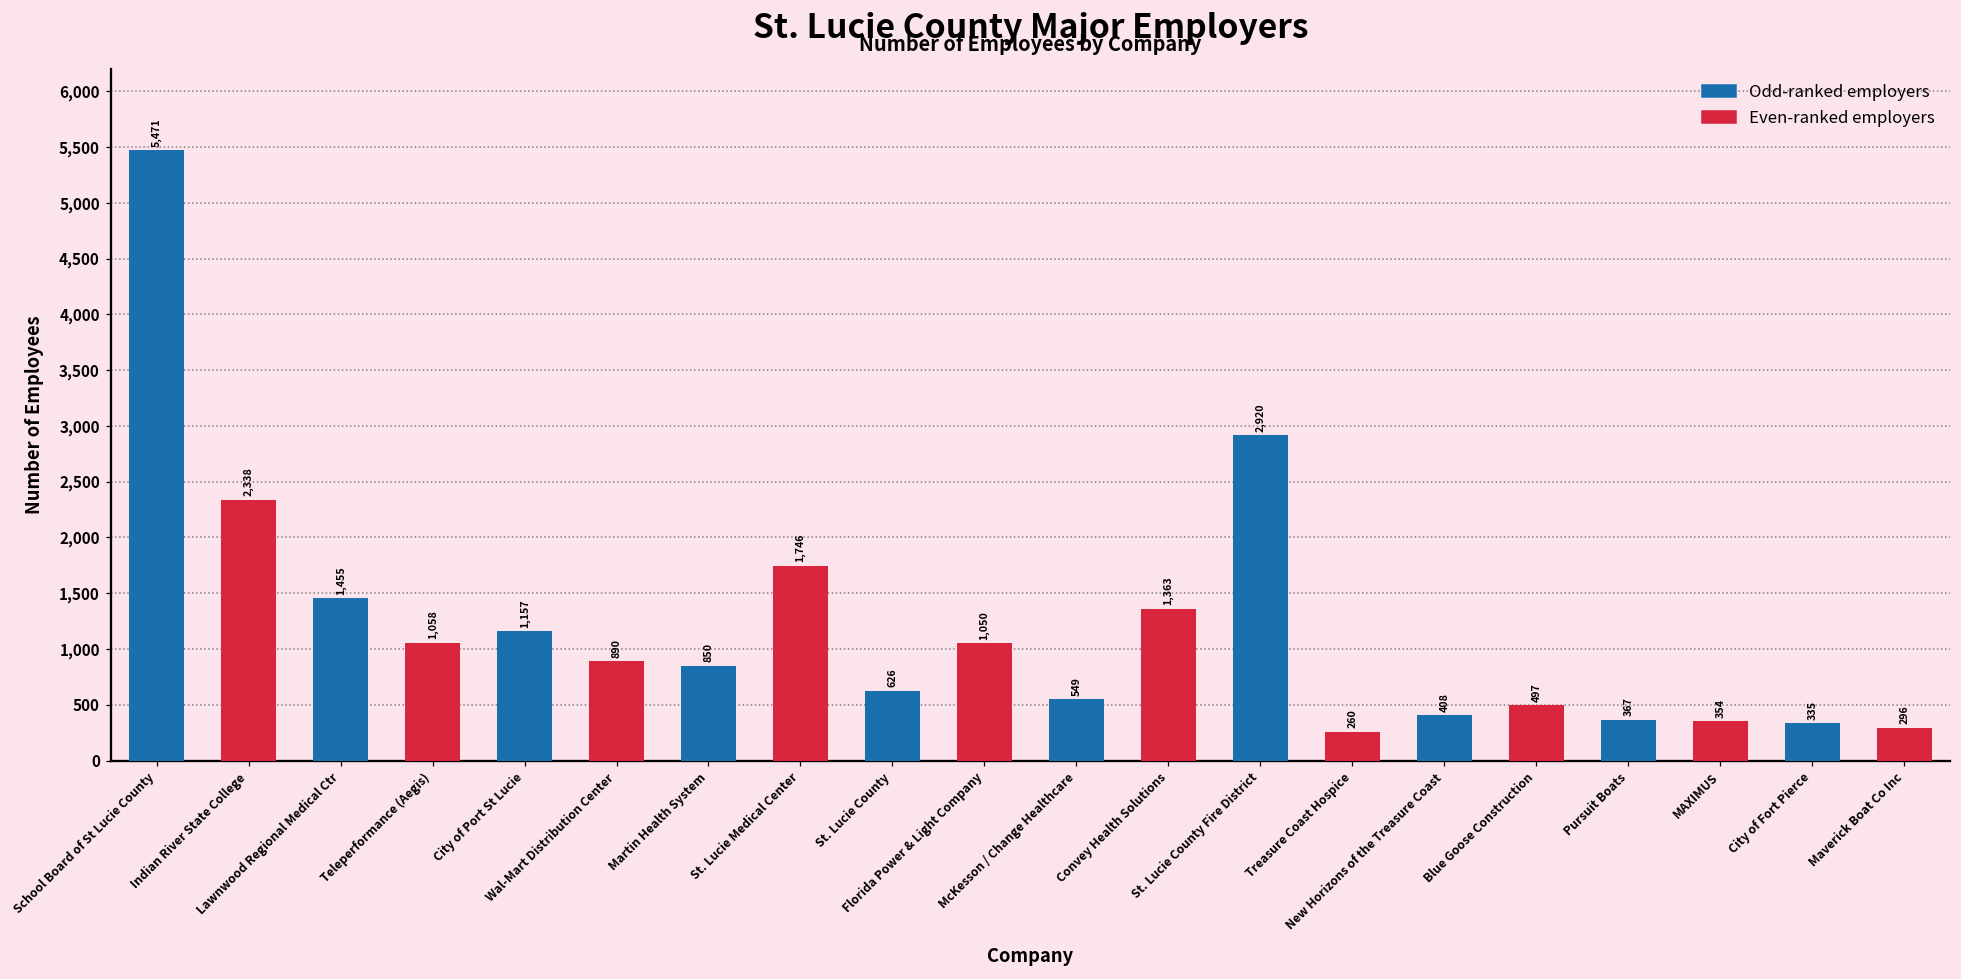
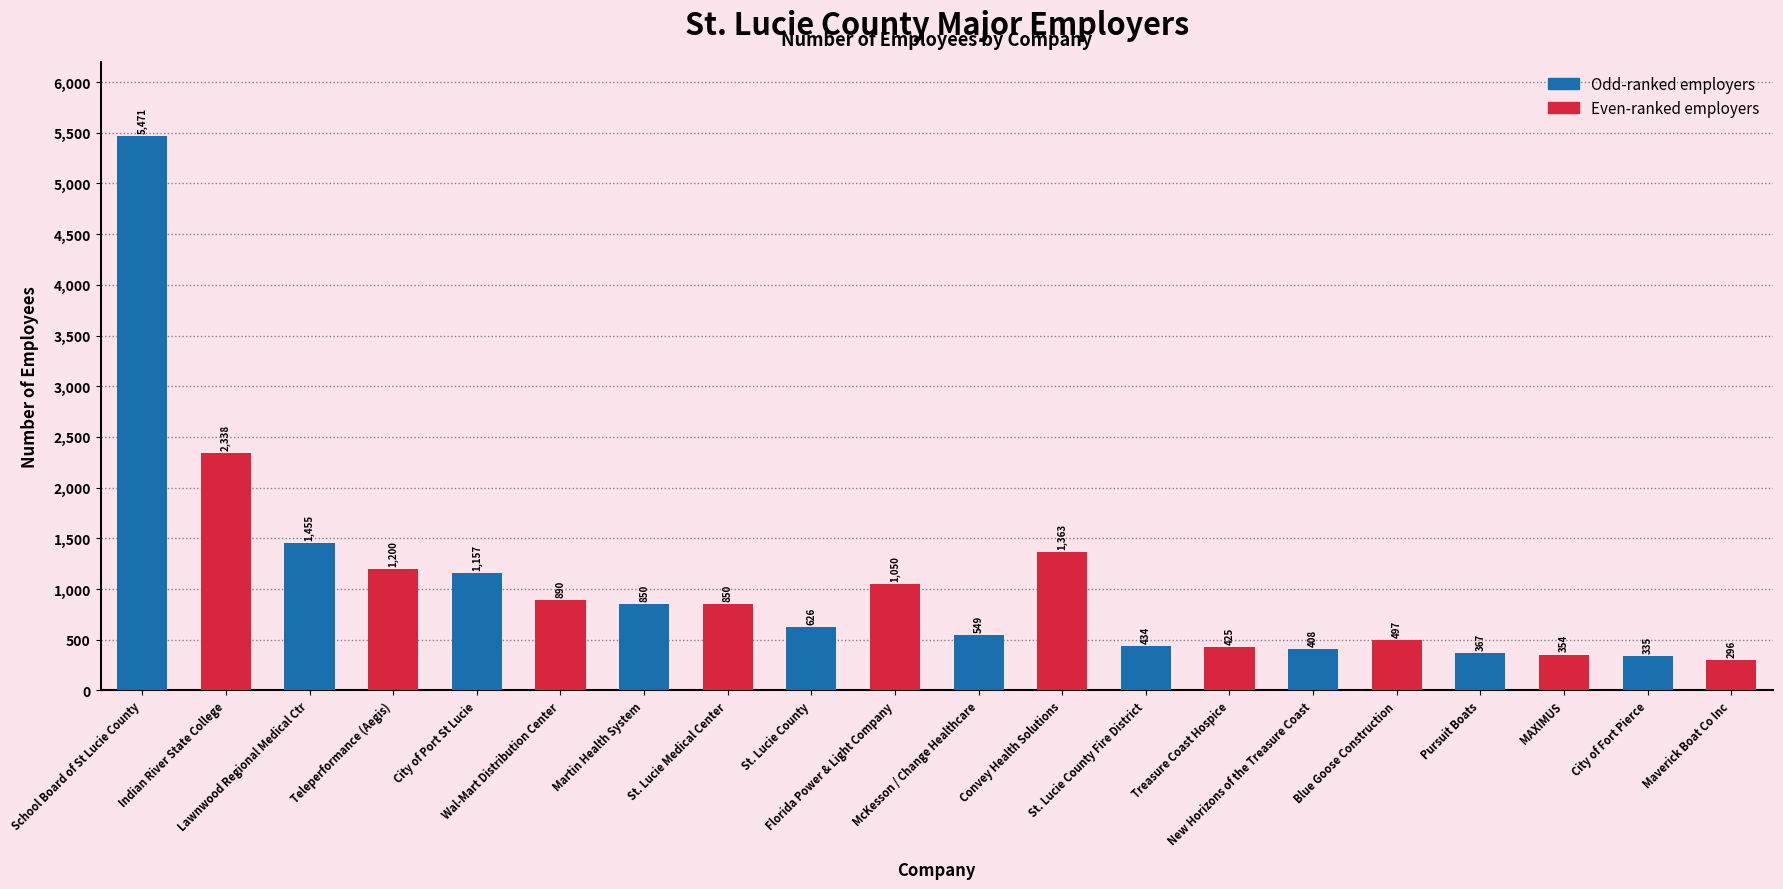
Teleperformance (Aegis): 1,058 -> 1,200
St. Lucie Medical Center: 1,746 -> 850
St. Lucie County Fire District: 2,920 -> 434
Treasure Coast Hospice: 260 -> 425
